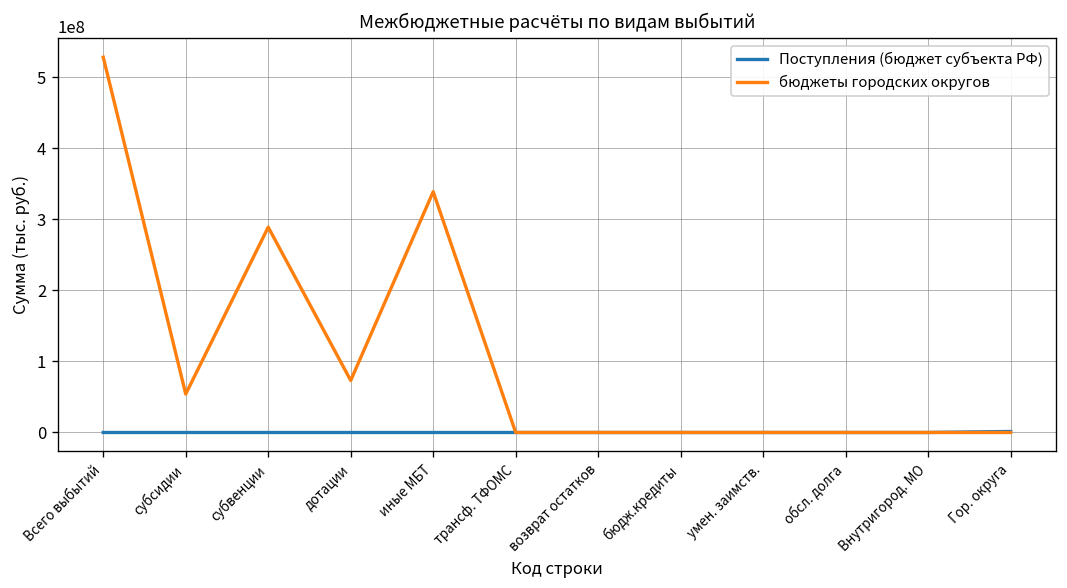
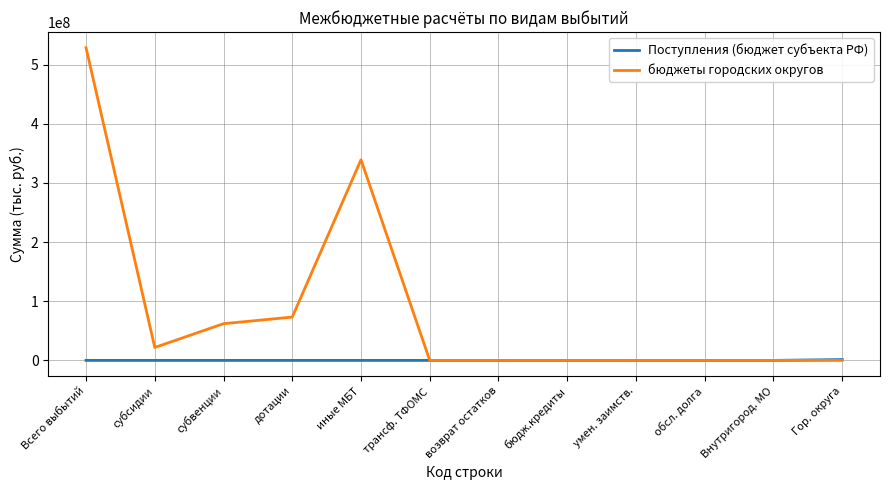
бюджеты городских округов, субсидии: 50000000 -> 20000000
бюджеты городских округов, субвенции: 290000000 -> 60000000
